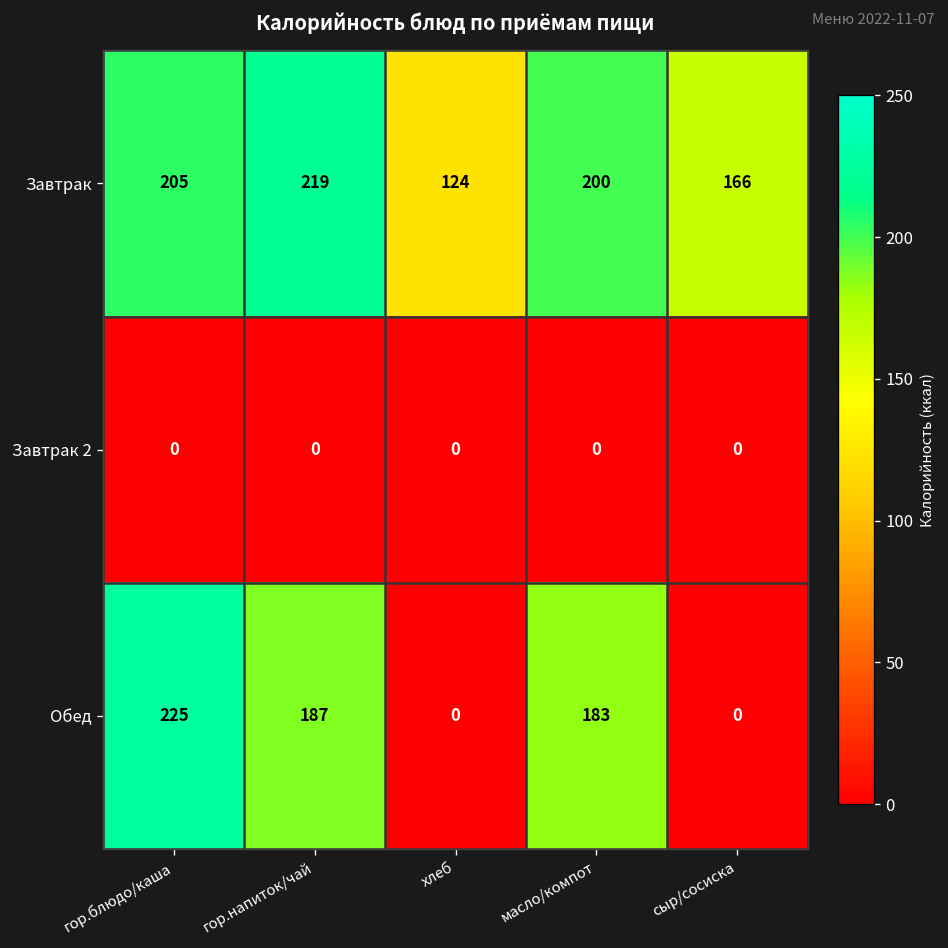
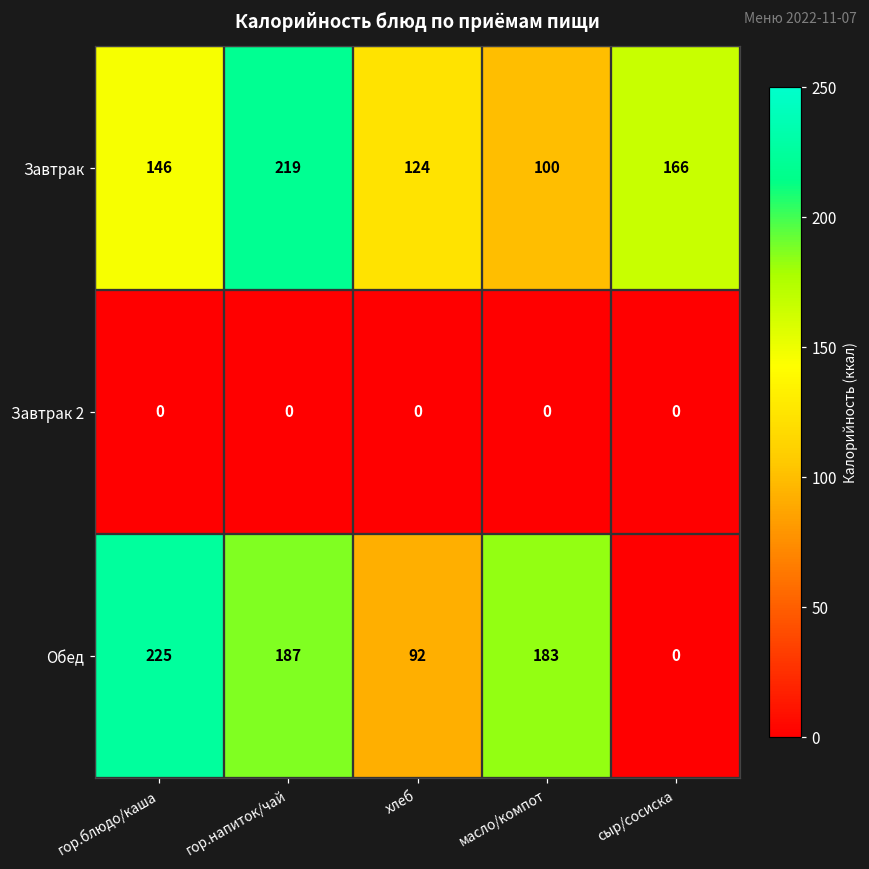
Завтрак, гор.блюдо/каша: 205 -> 146
Завтрак, масло/компот: 200 -> 100
Обед, хлеб: 0 -> 92
